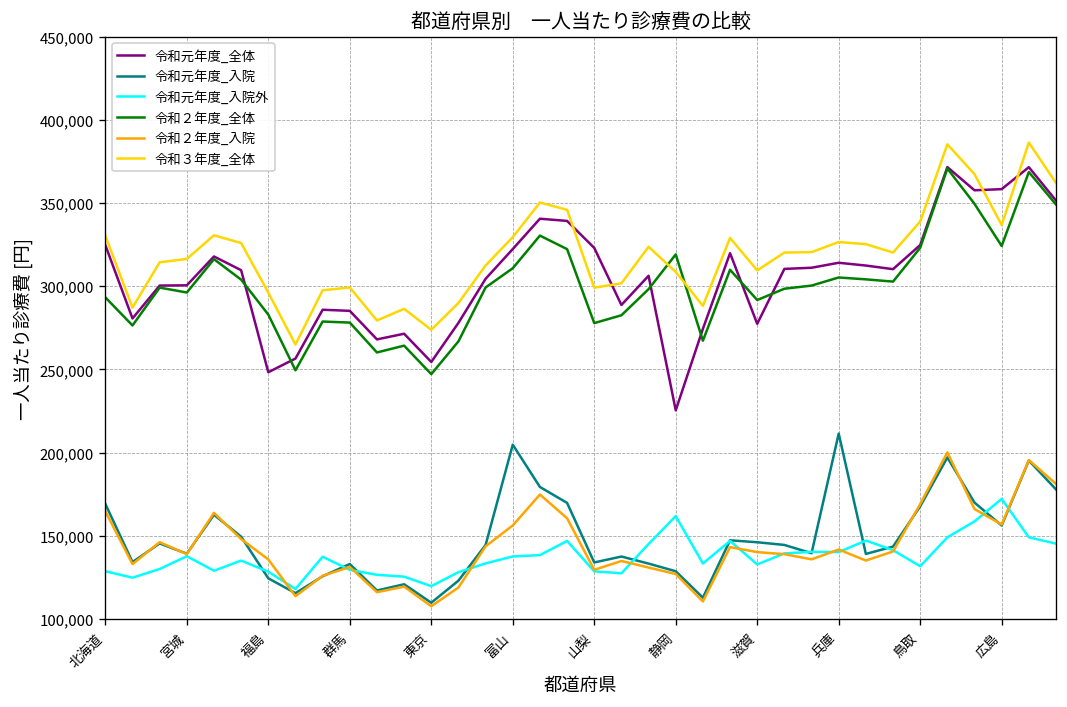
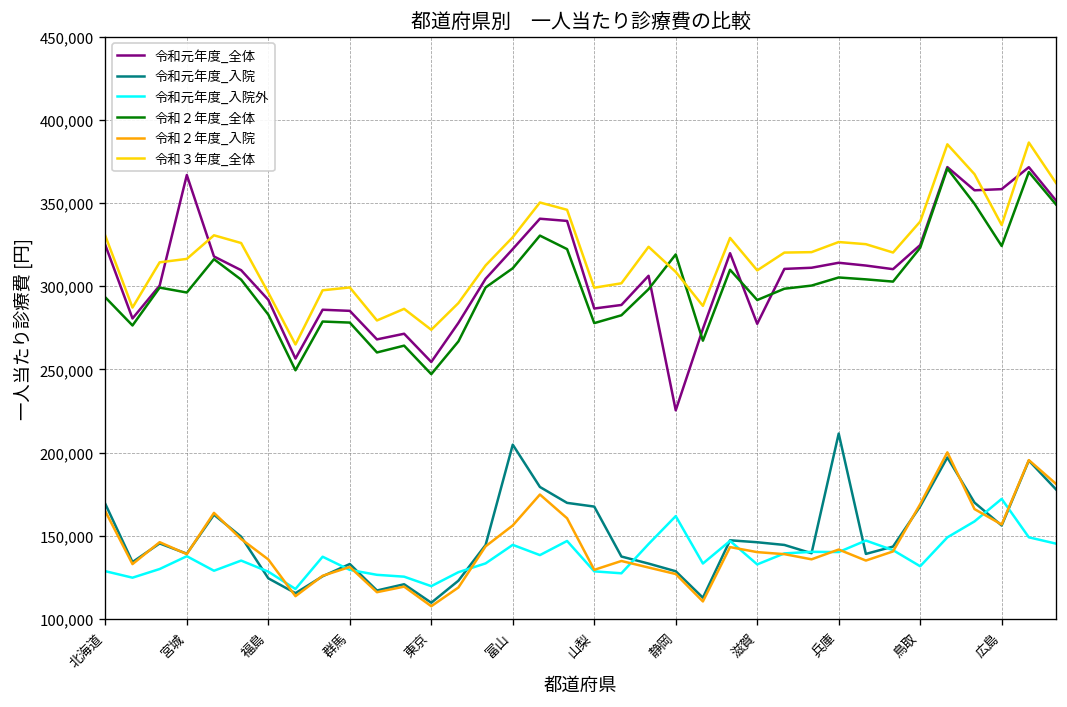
令和元年度_全体, 宮城: 301,000 -> 367,000
令和元年度_全体, 福島: 248,000 -> 292,000
令和元年度_入院外, 富山: 138,000 -> 145,000
令和元年度_全体, 山梨: 323,000 -> 287,000
令和元年度_入院, 山梨: 134,000 -> 168,000
